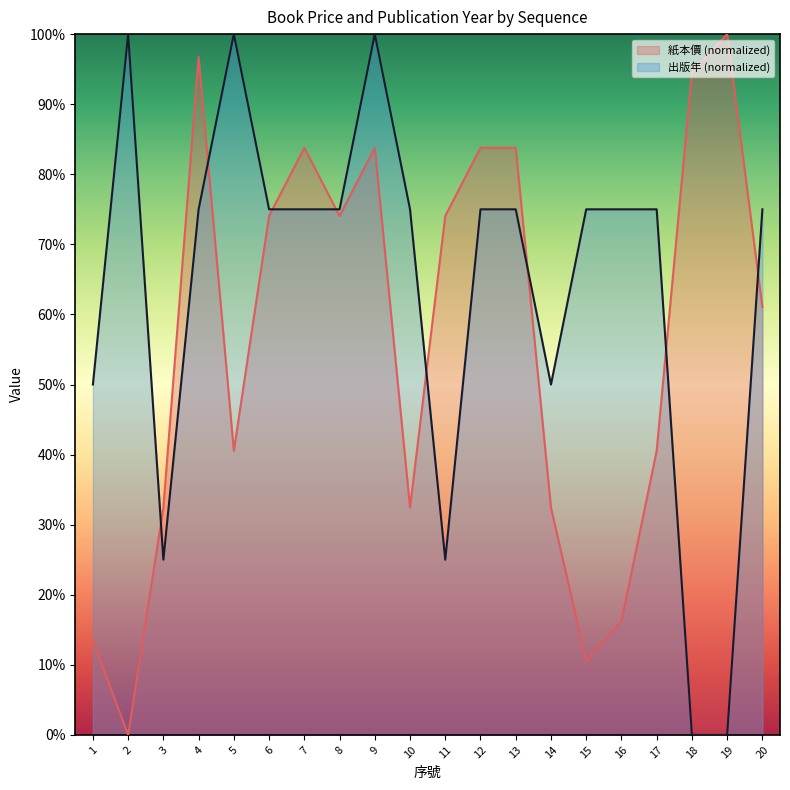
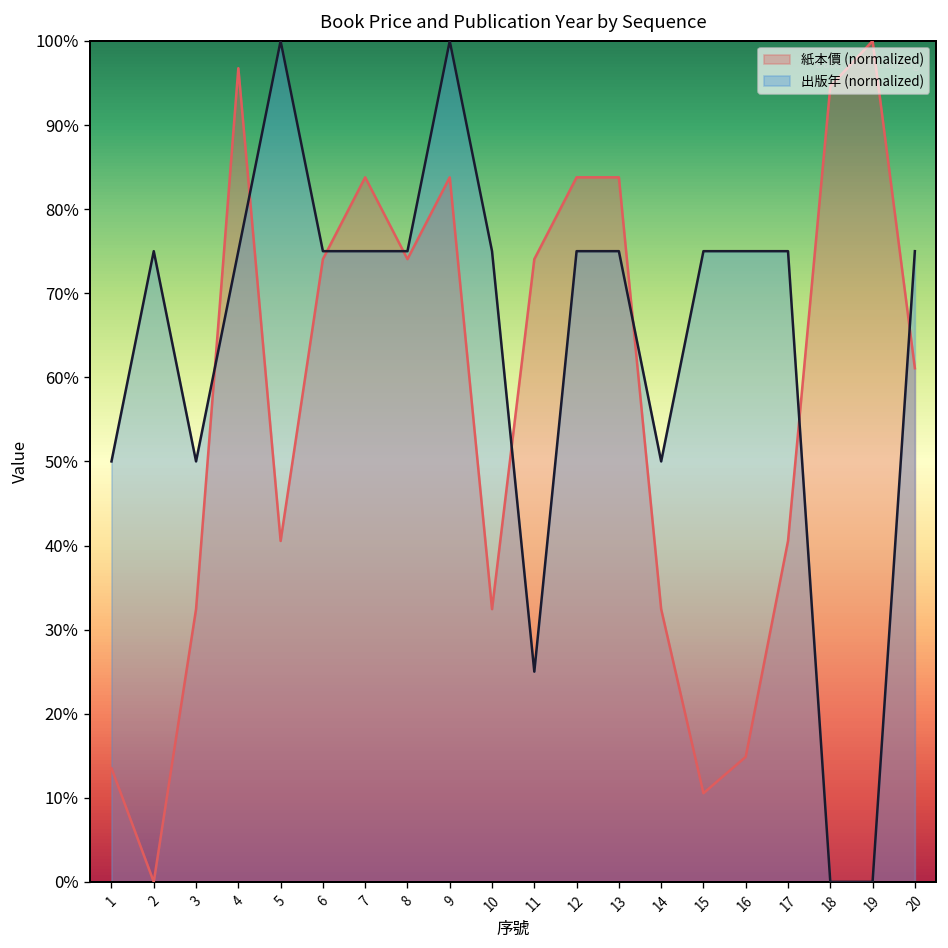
出版年 (normalized), 2: 100% -> 75%
出版年 (normalized), 3: 25% -> 50%
紙本價 (normalized), 16: 16% -> 15%
